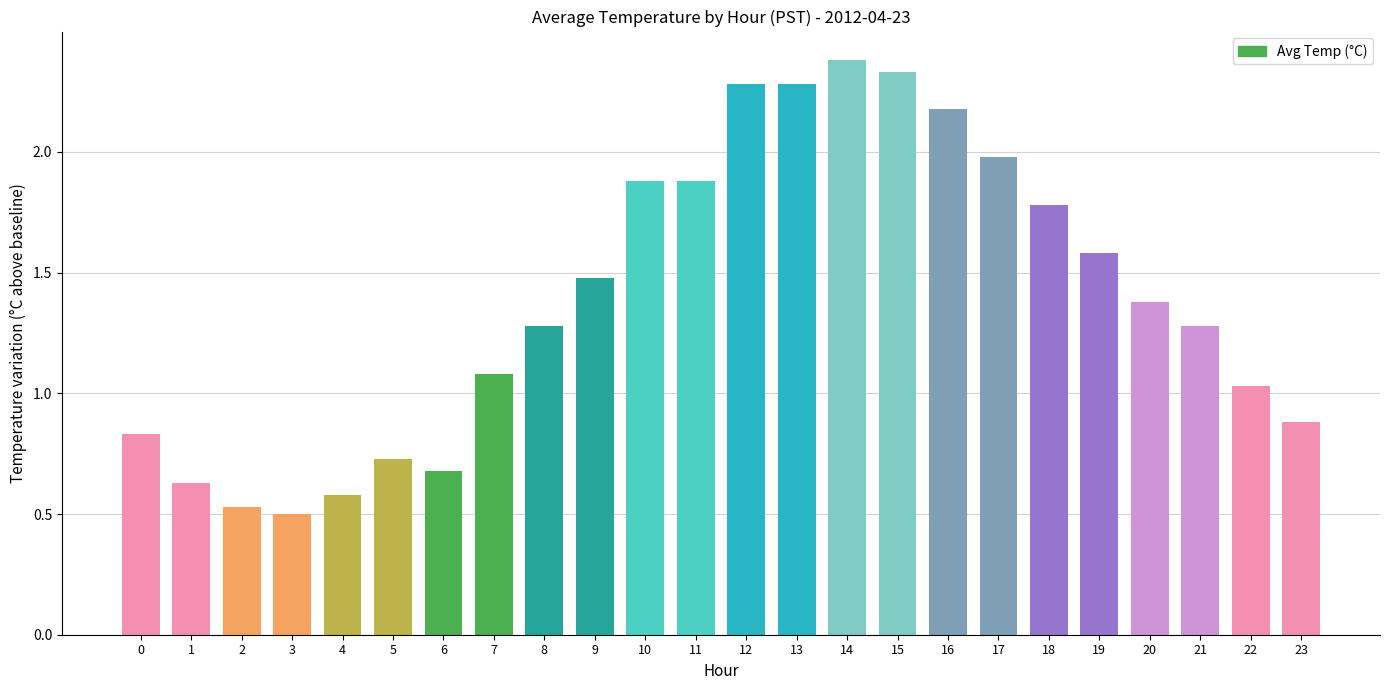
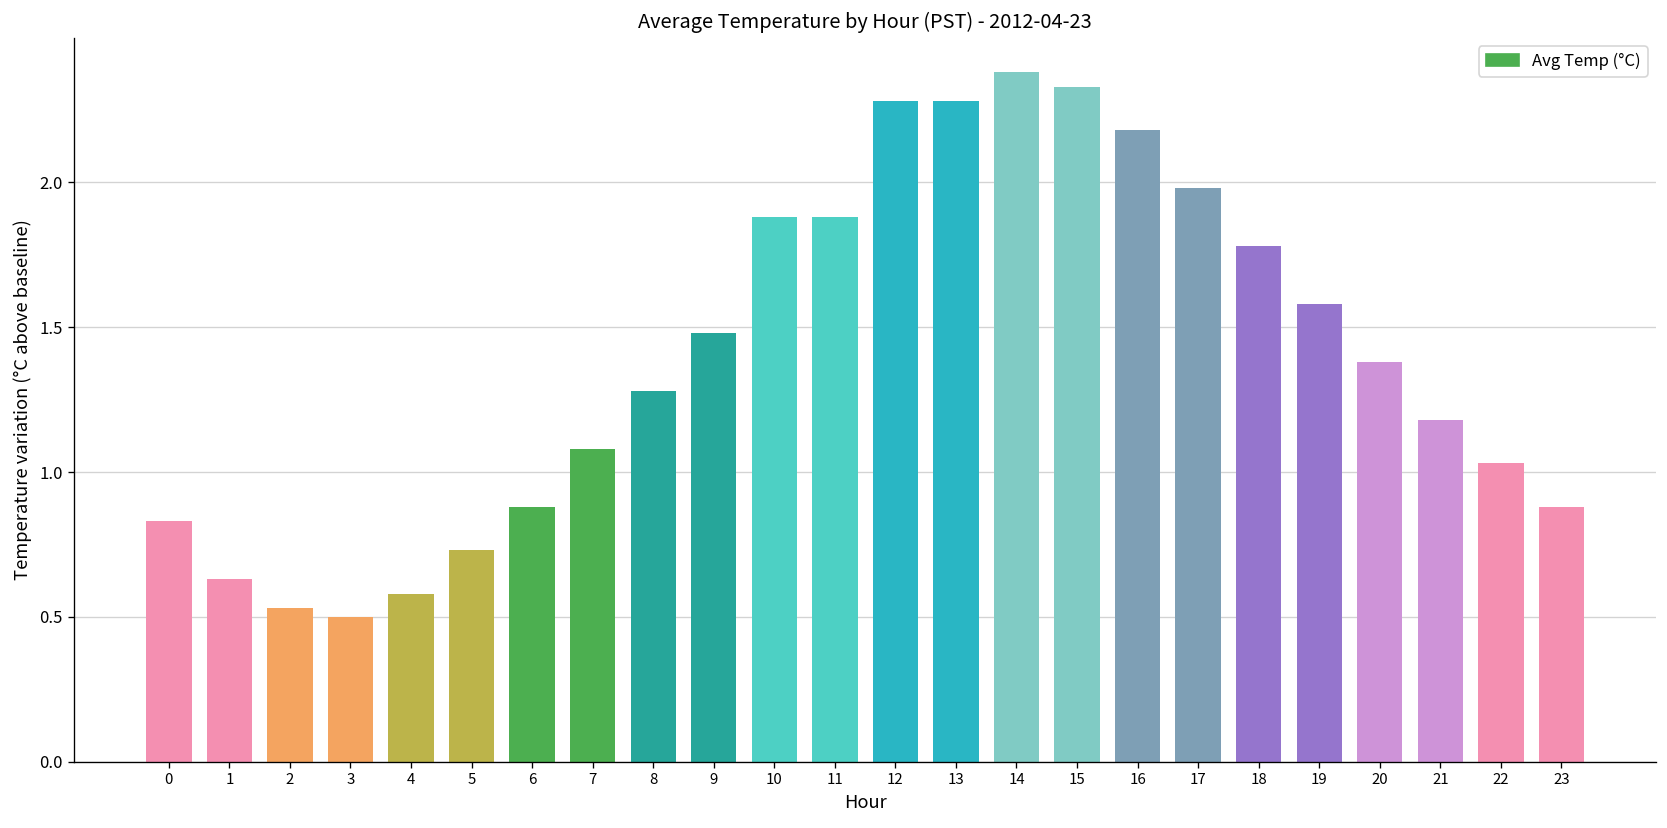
6: 0.68 -> 0.88
21: 1.28 -> 1.18
